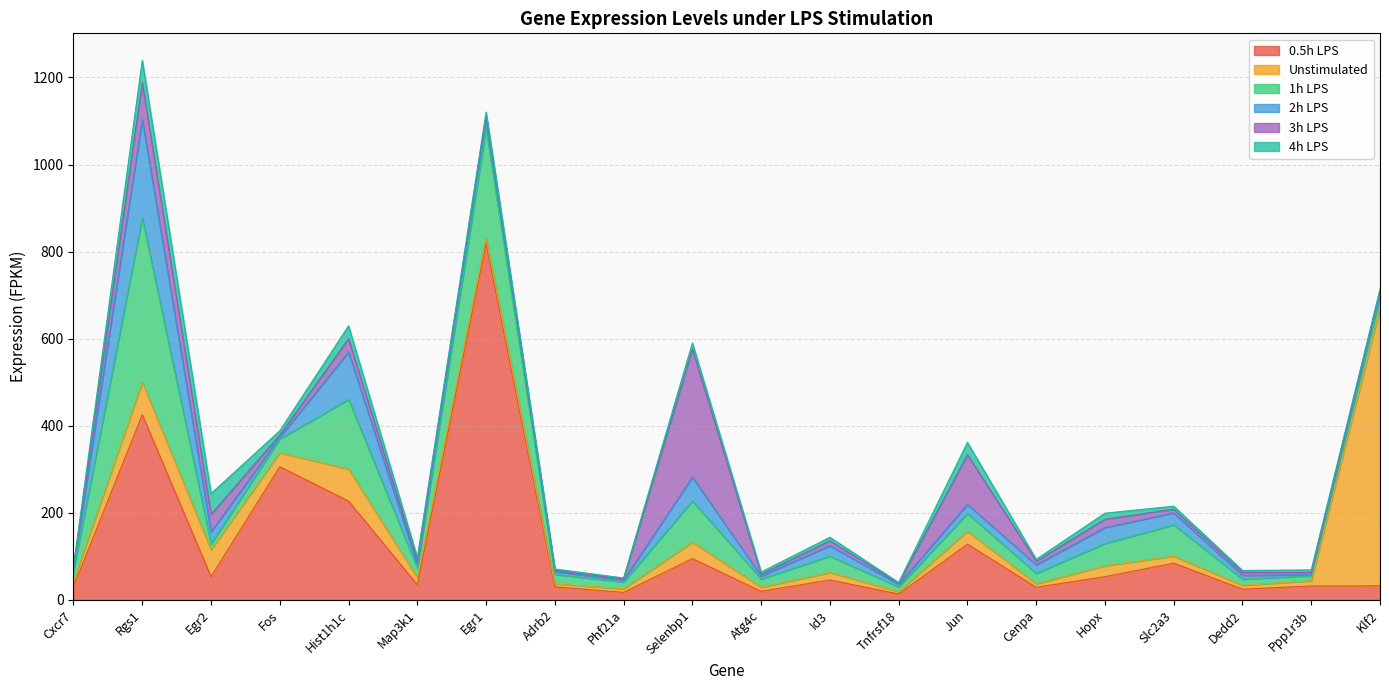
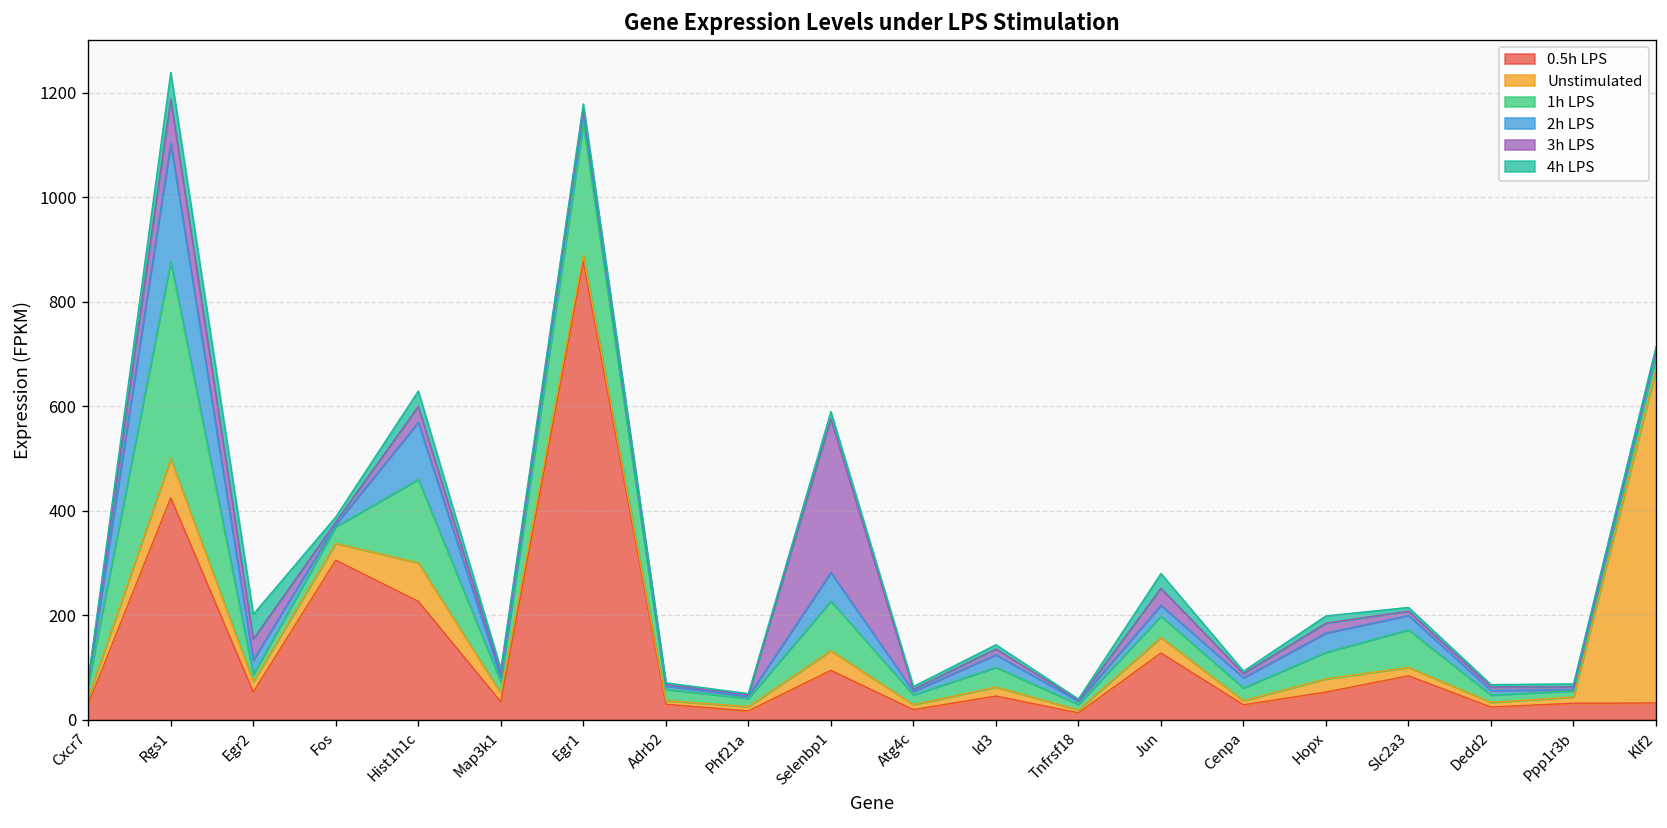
Unstimulated, Egr2: 60 -> 20
0.5h LPS, Egr1: 820 -> 880
3h LPS, Jun: 110 -> 30
